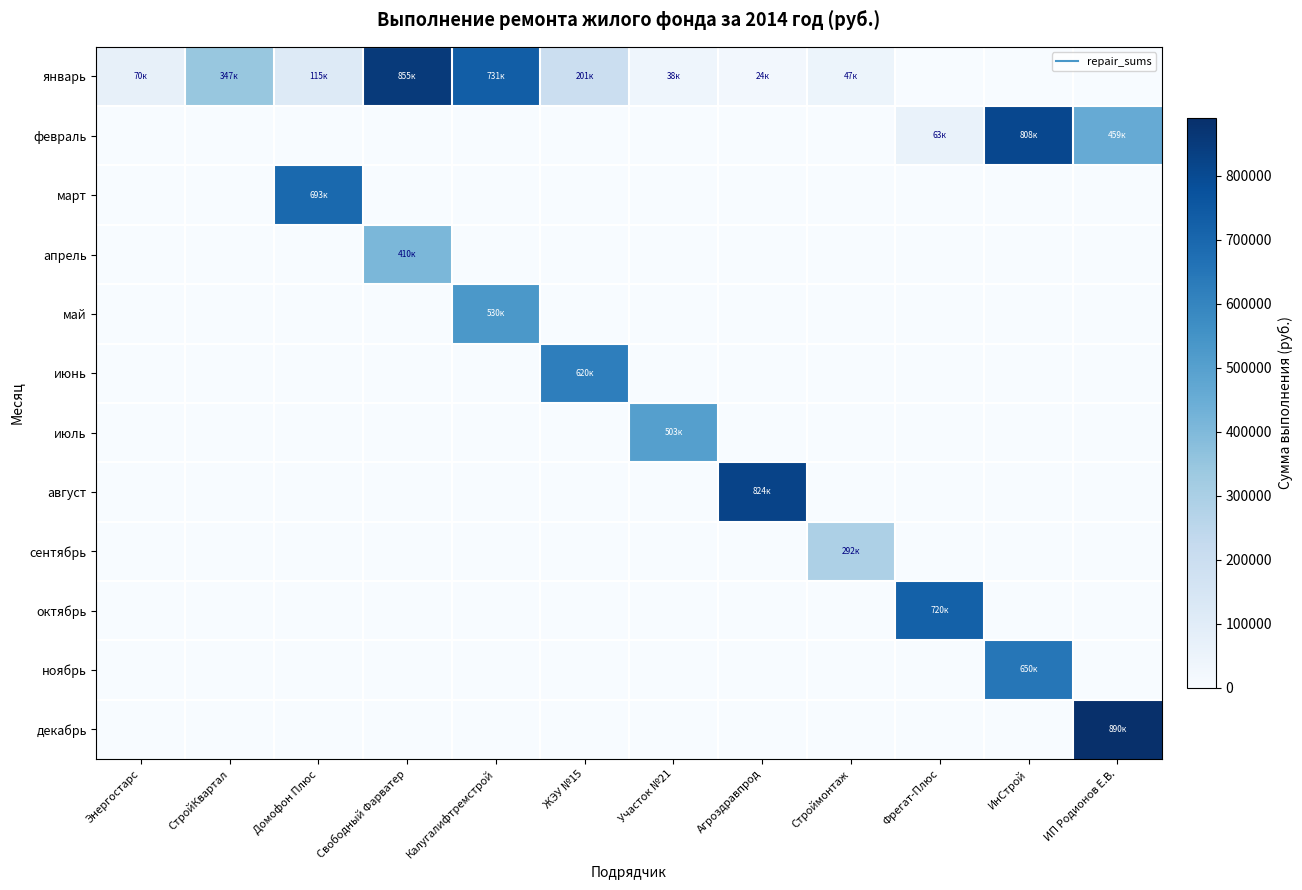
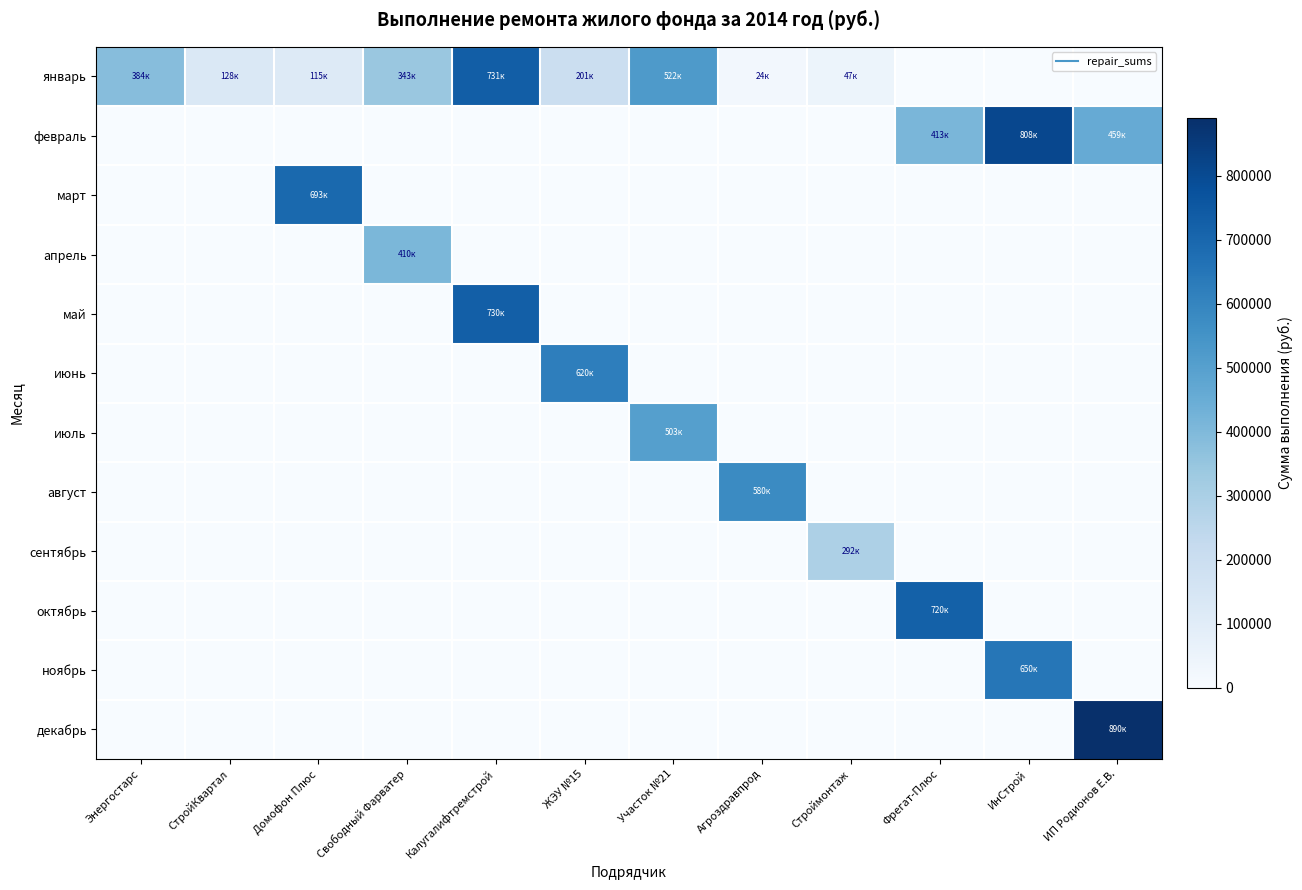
январь, Энергостарс: 70к -> 384к
январь, СтройКвартал: 347к -> 128к
январь, Свободный Фарватер: 855к -> 343к
январь, Участок №21: 38к -> 522к
февраль, Фрегат-Плюс: 63к -> 413к
май, Калугалифтремстрой: 530к -> 730к
август, Агроздравпрод: 824к -> 580к
